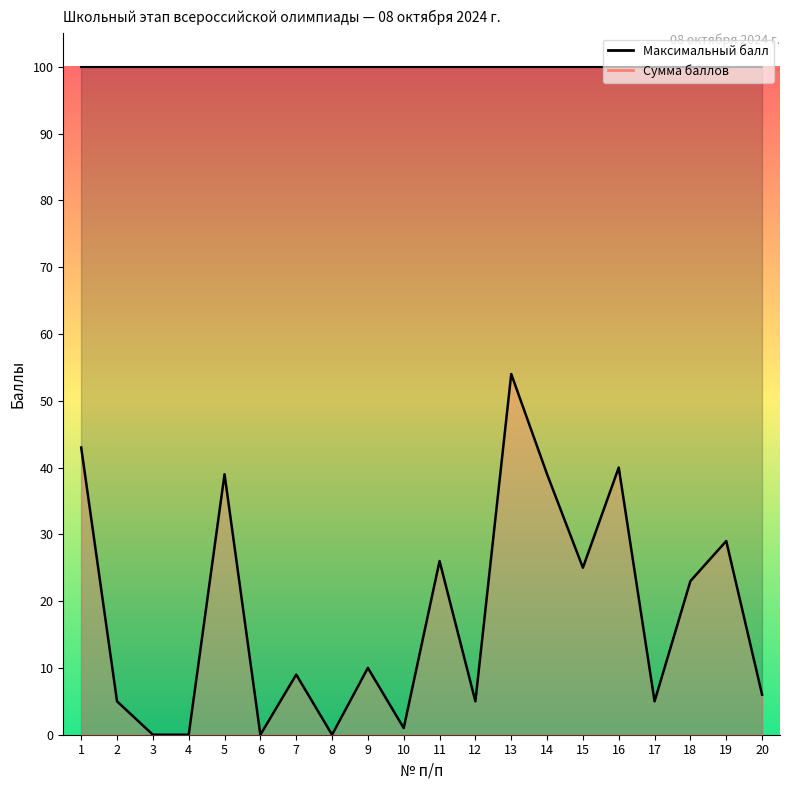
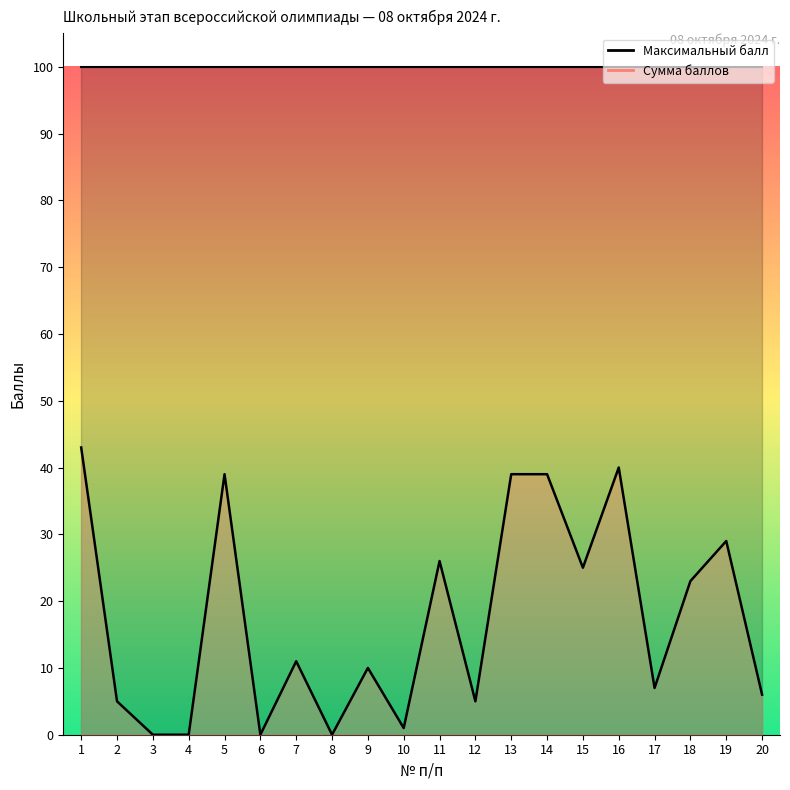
Сумма баллов, 7: 9 -> 11
Сумма баллов, 13: 54 -> 39
Сумма баллов, 17: 5 -> 7
